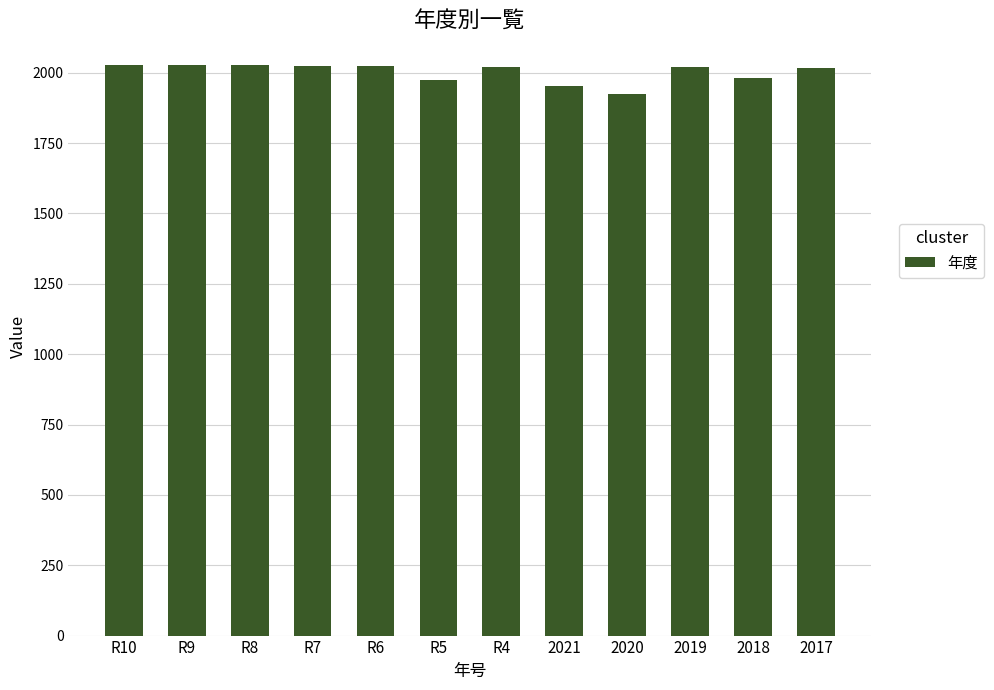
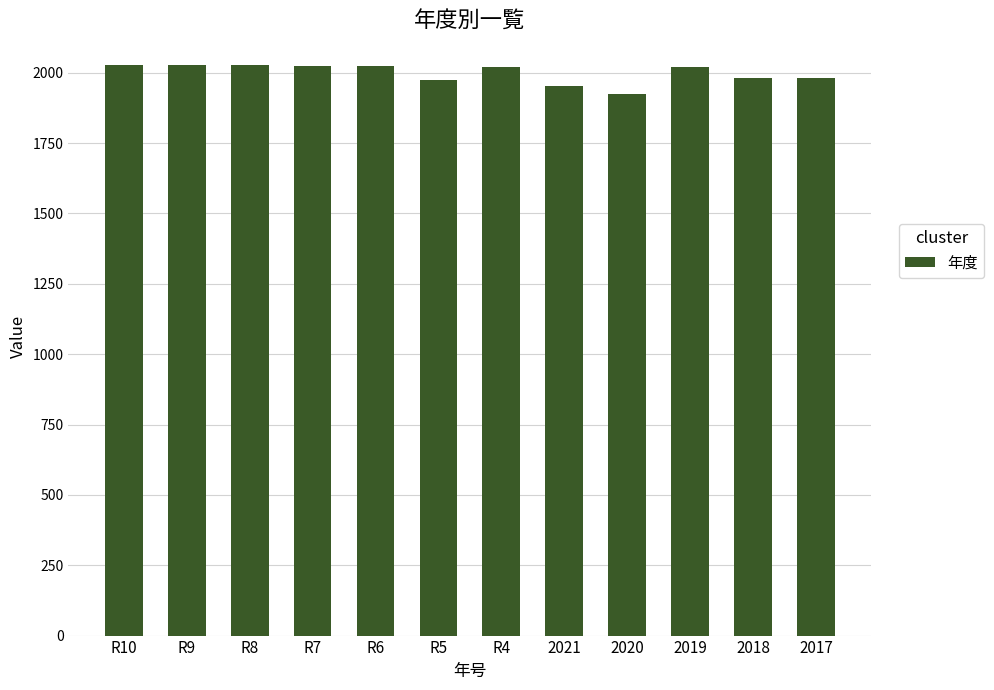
2017: 2020 -> 1980
